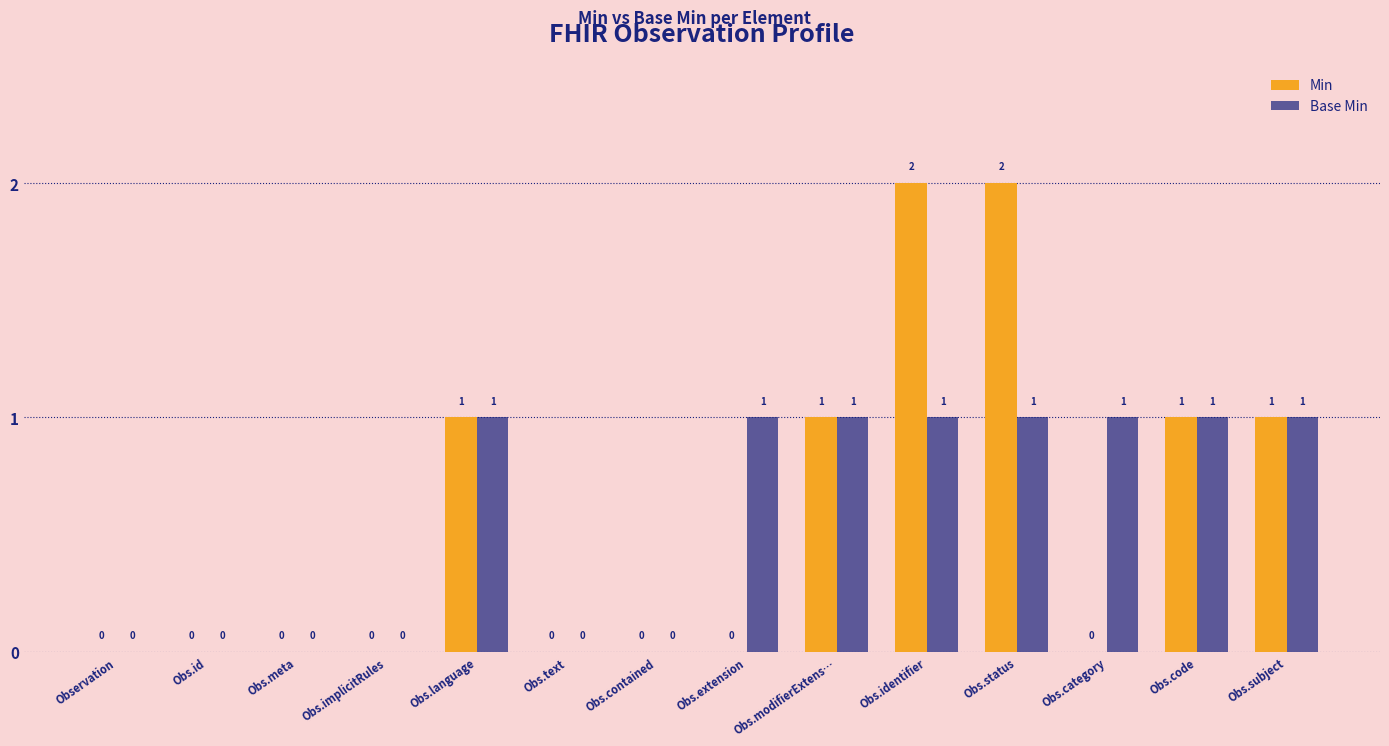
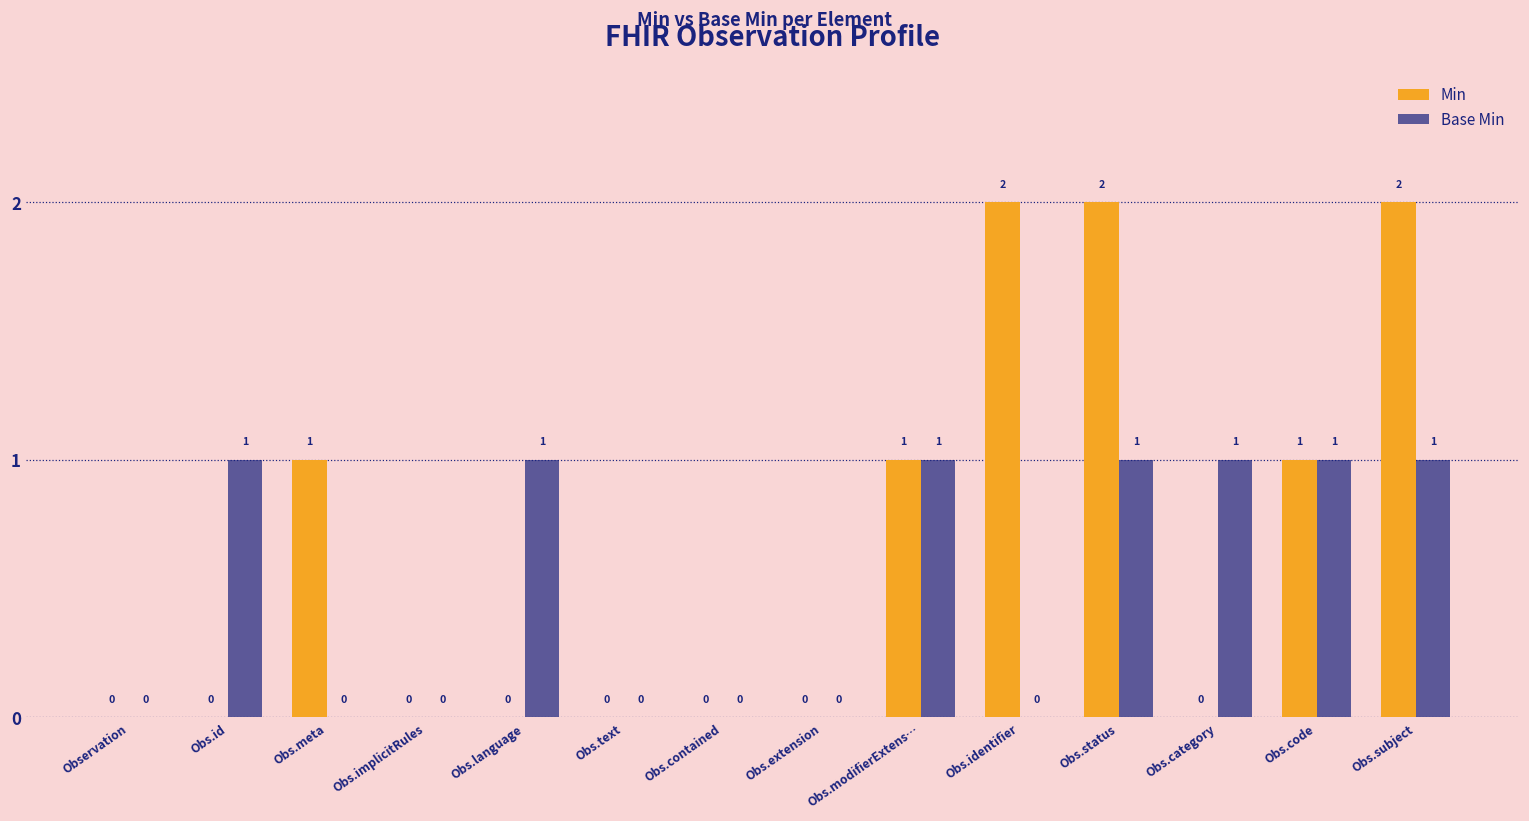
Base Min, Obs.id: 0 -> 1
Min, Obs.meta: 0 -> 1
Min, Obs.language: 1 -> 0
Base Min, Obs.extension: 1 -> 0
Base Min, Obs.identifier: 1 -> 0
Min, Obs.subject: 1 -> 2
